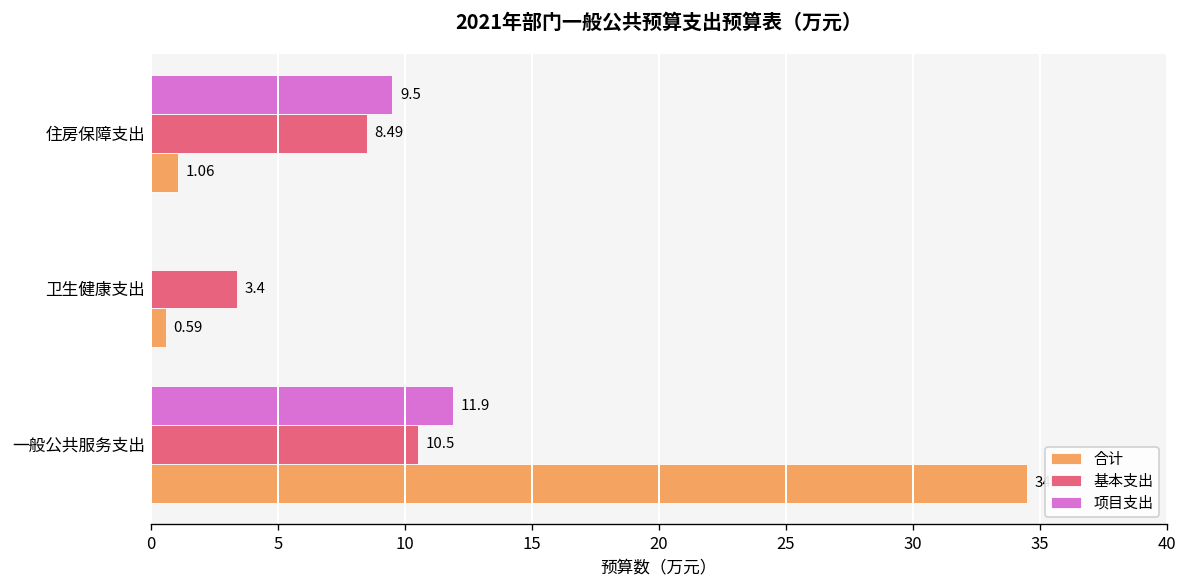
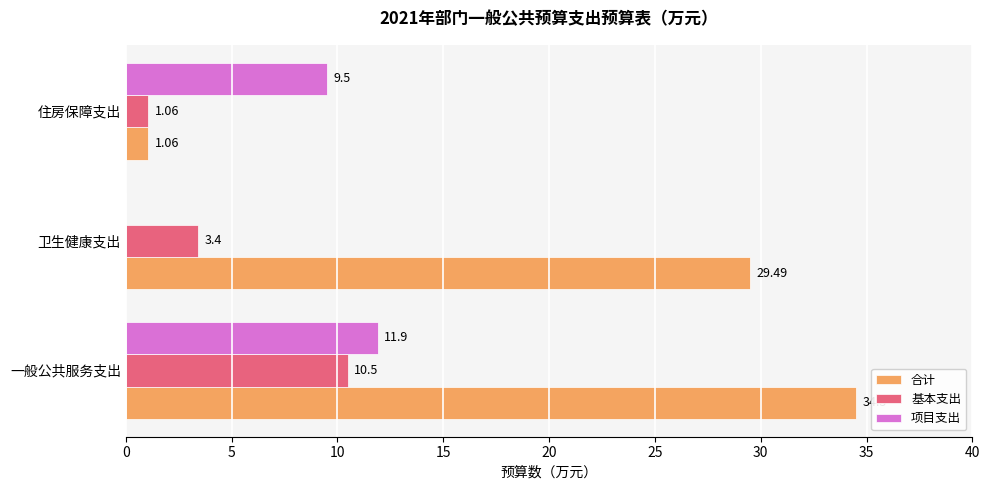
基本支出, 住房保障支出: 8.49 -> 1.06
合计, 卫生健康支出: 0.59 -> 29.49
